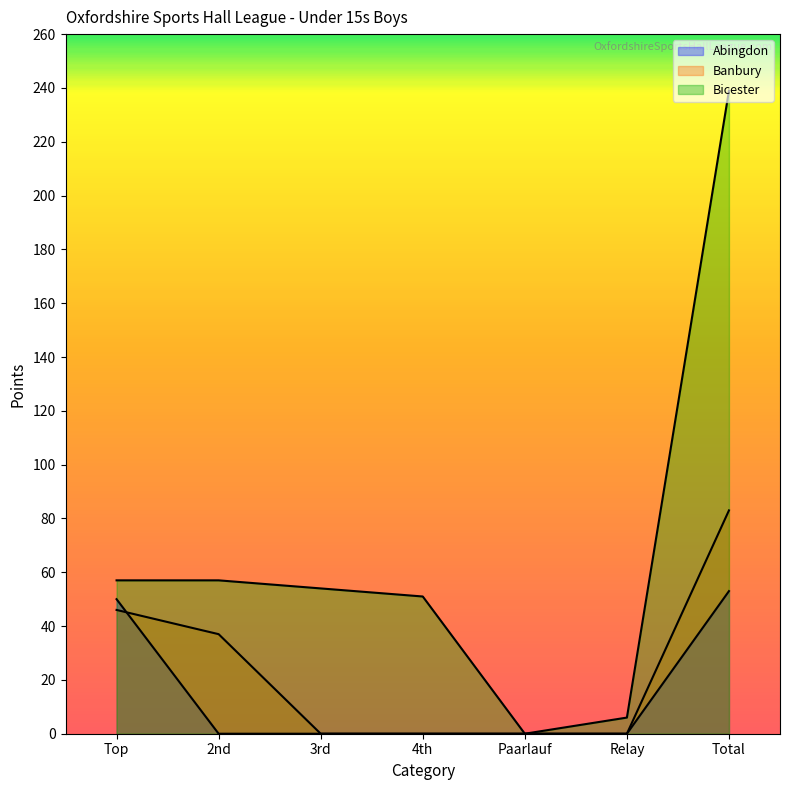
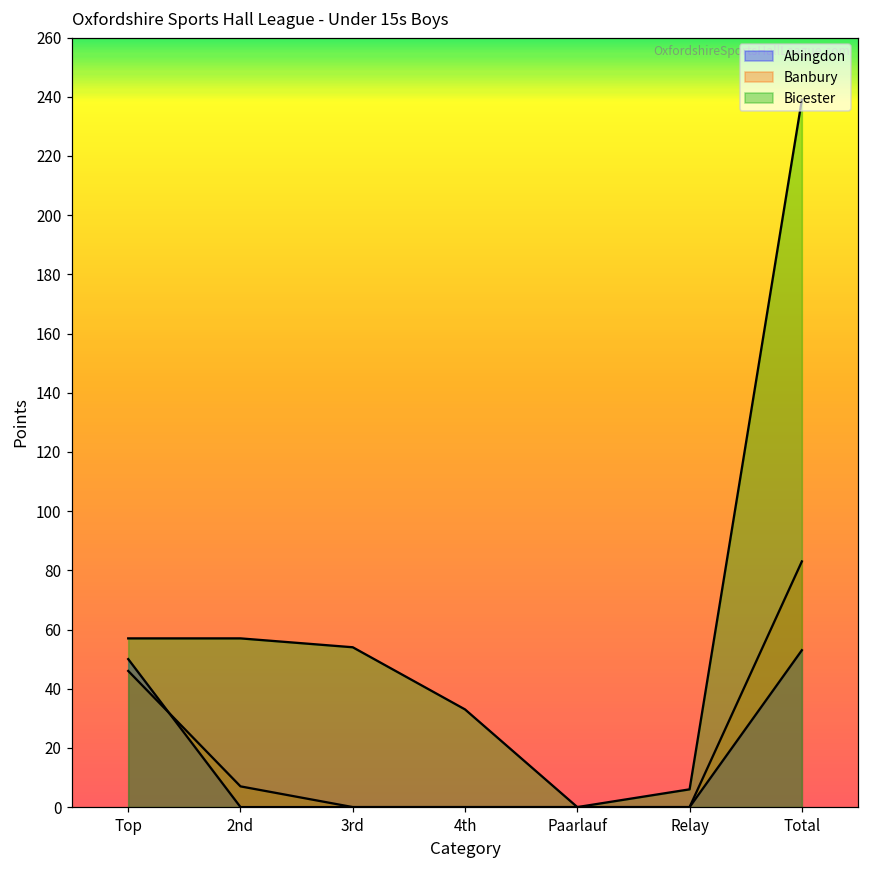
Banbury, 2nd: 37 -> 7
Bicester, 4th: 51 -> 33
